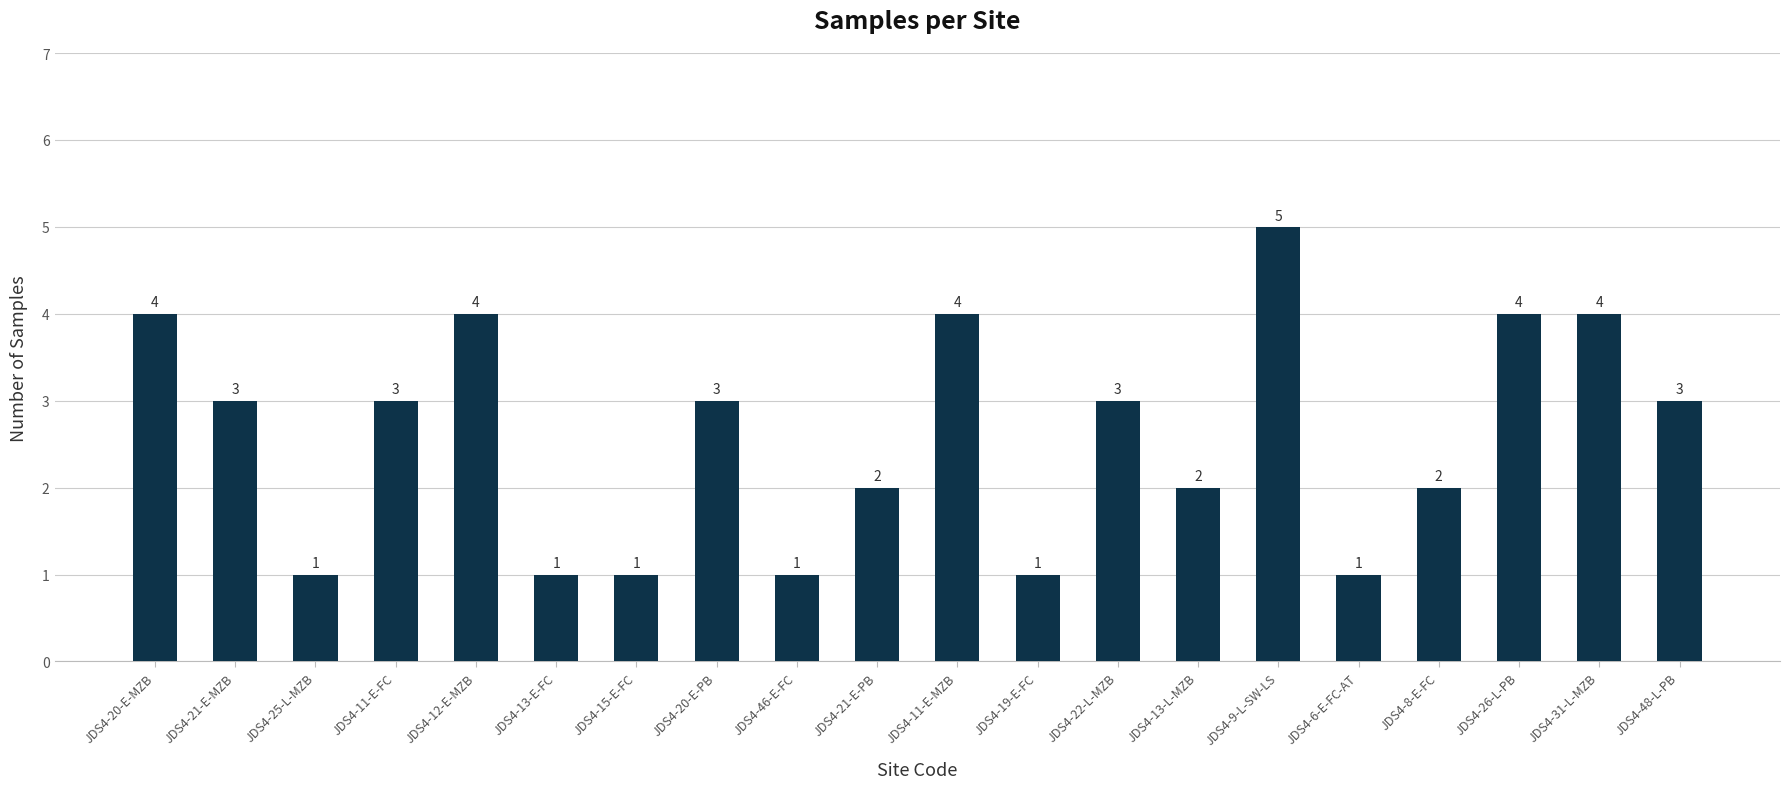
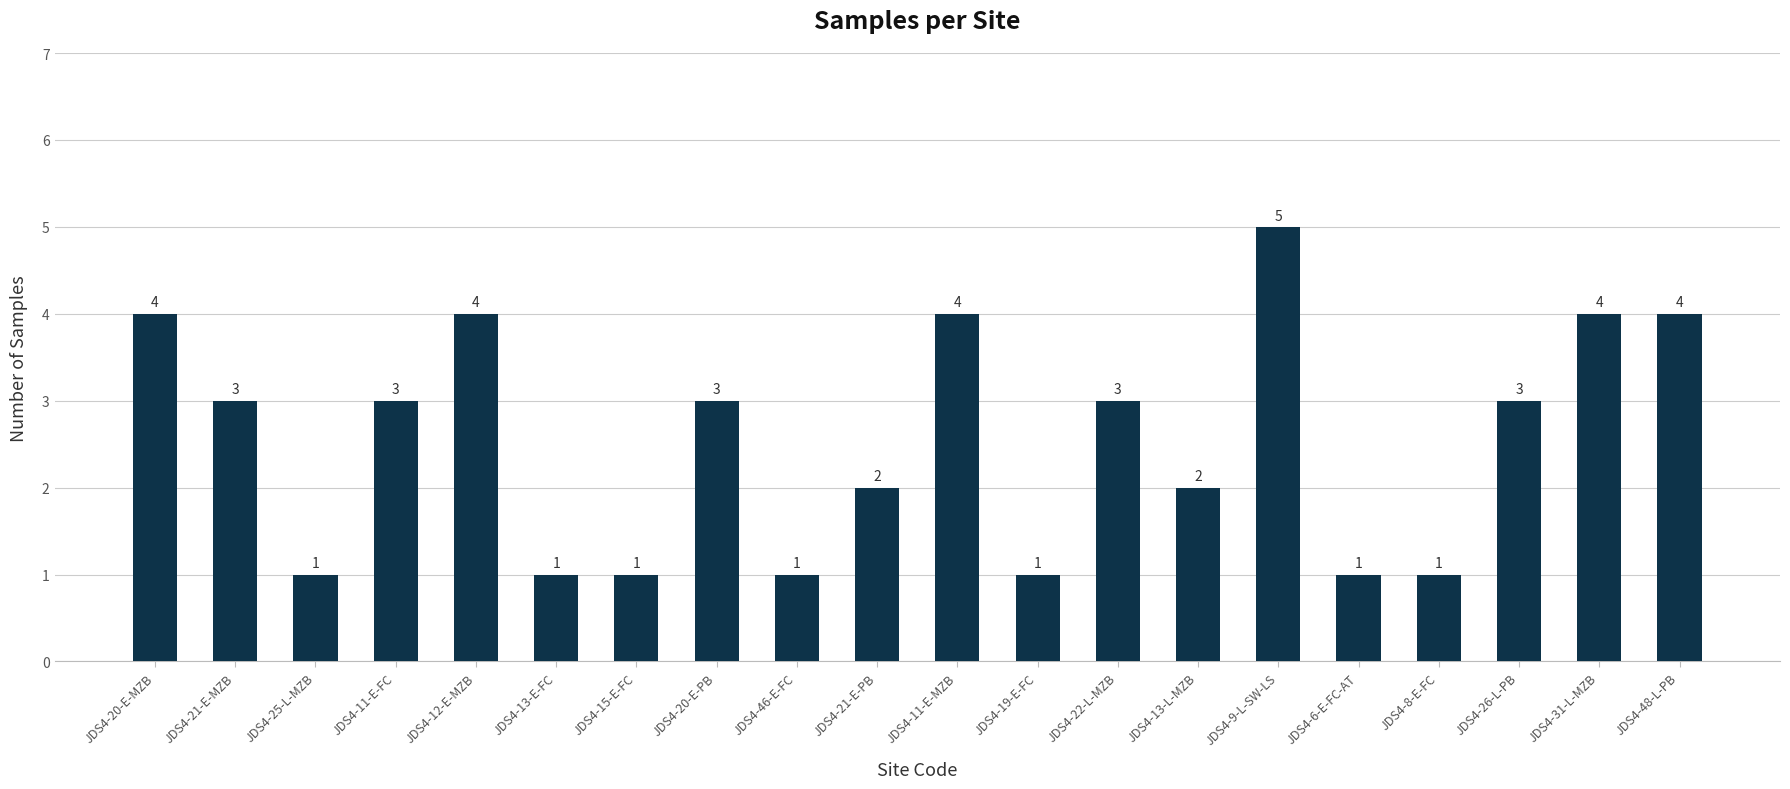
JDS4-8-E-FC: 2 -> 1
JDS4-26-L-PB: 4 -> 3
JDS4-48-L-PB: 3 -> 4
